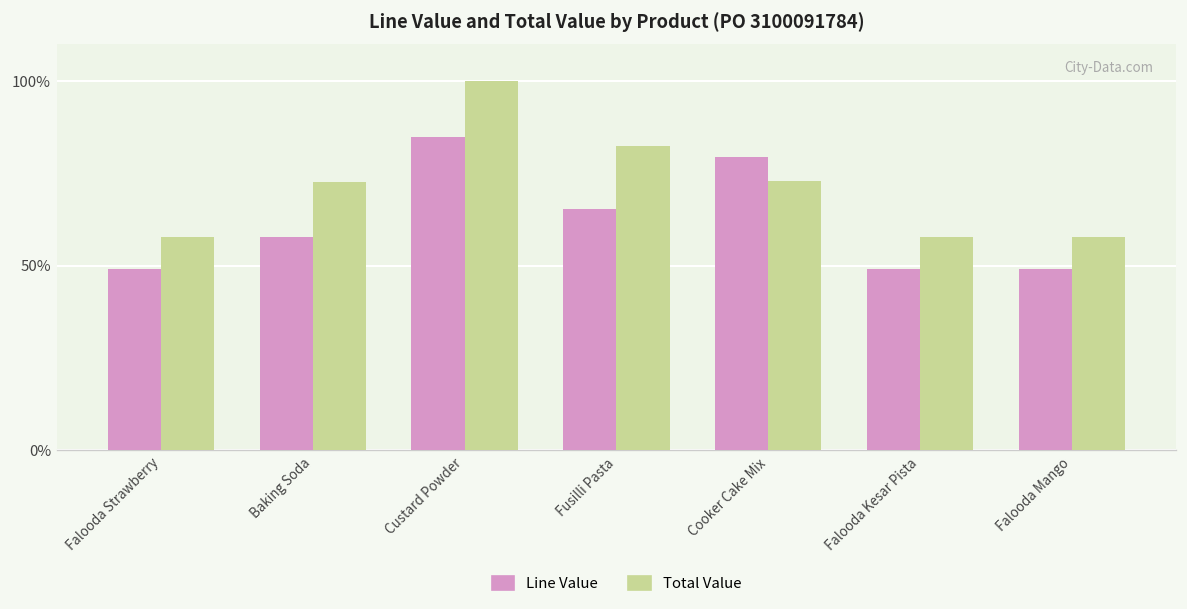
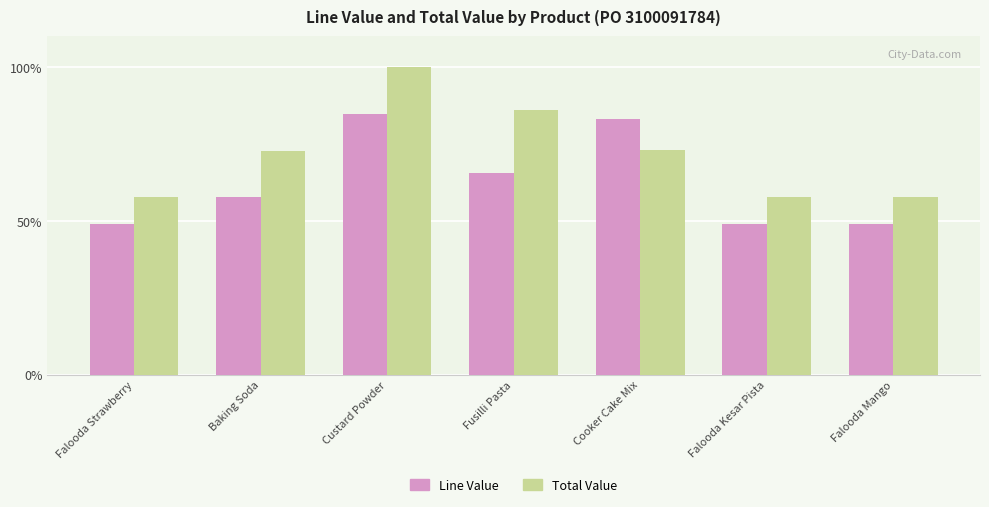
Total Value, Fusilli Pasta: 83% -> 86%
Line Value, Cooker Cake Mix: 79% -> 83%
